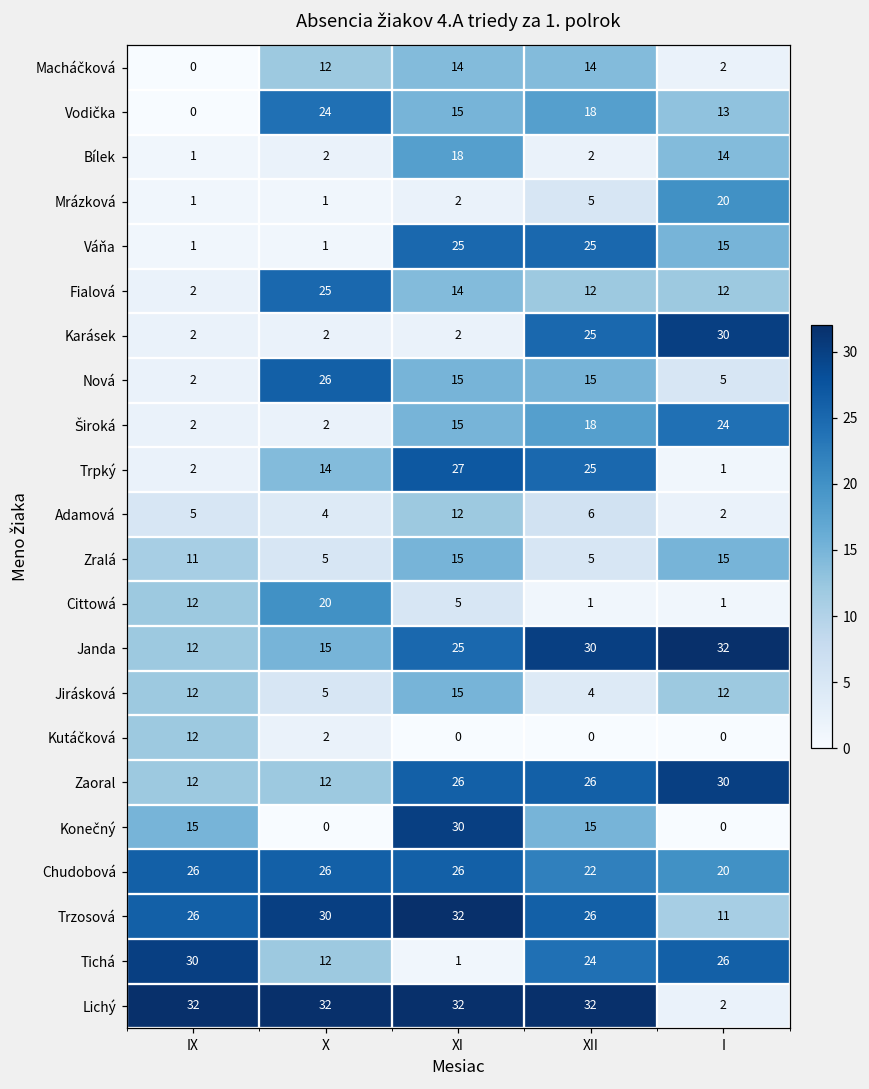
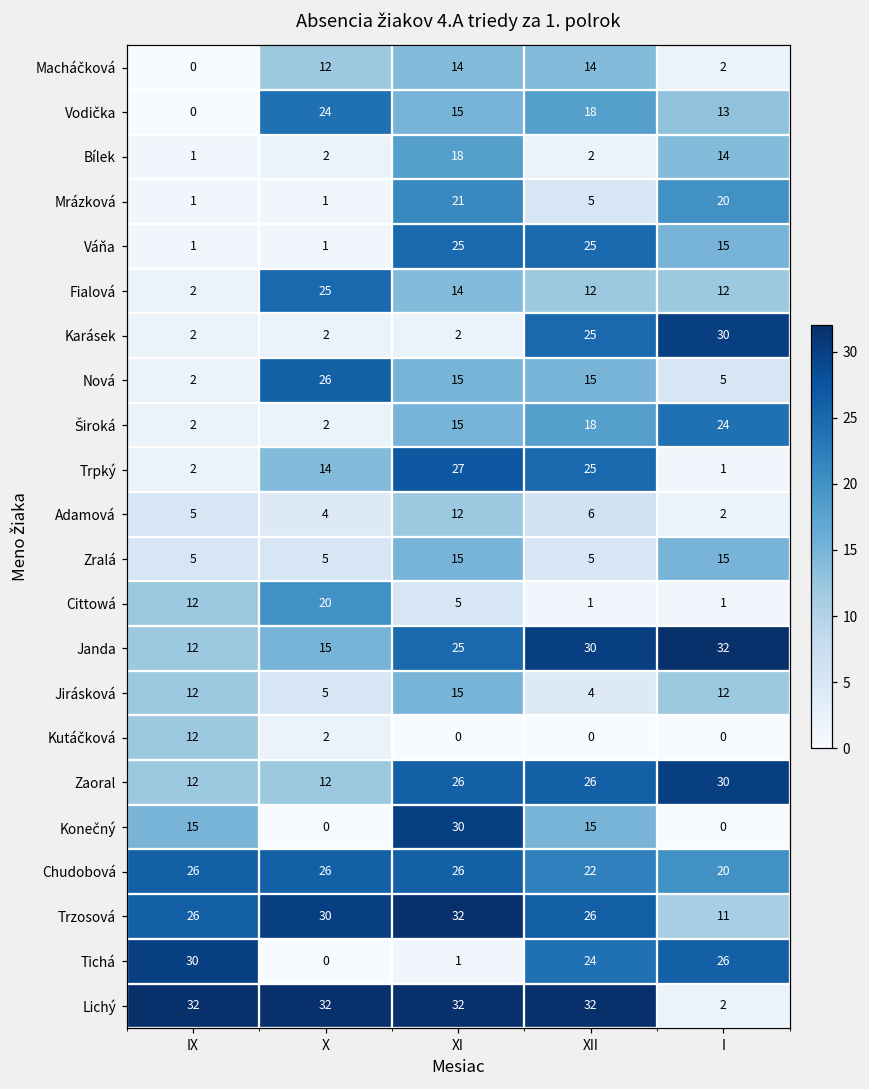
Mrázková, XI: 2 -> 21
Zralá, IX: 11 -> 5
Tichá, X: 12 -> 0
